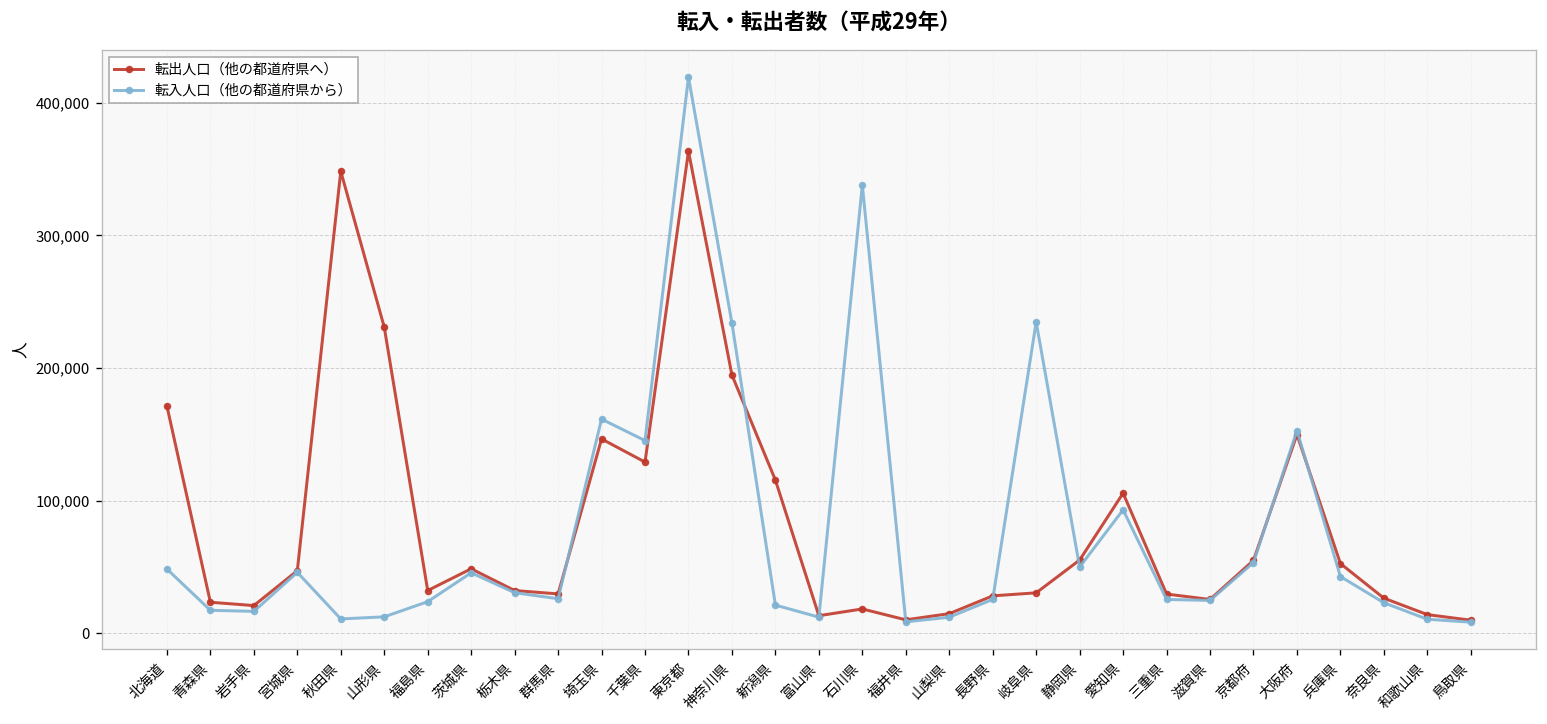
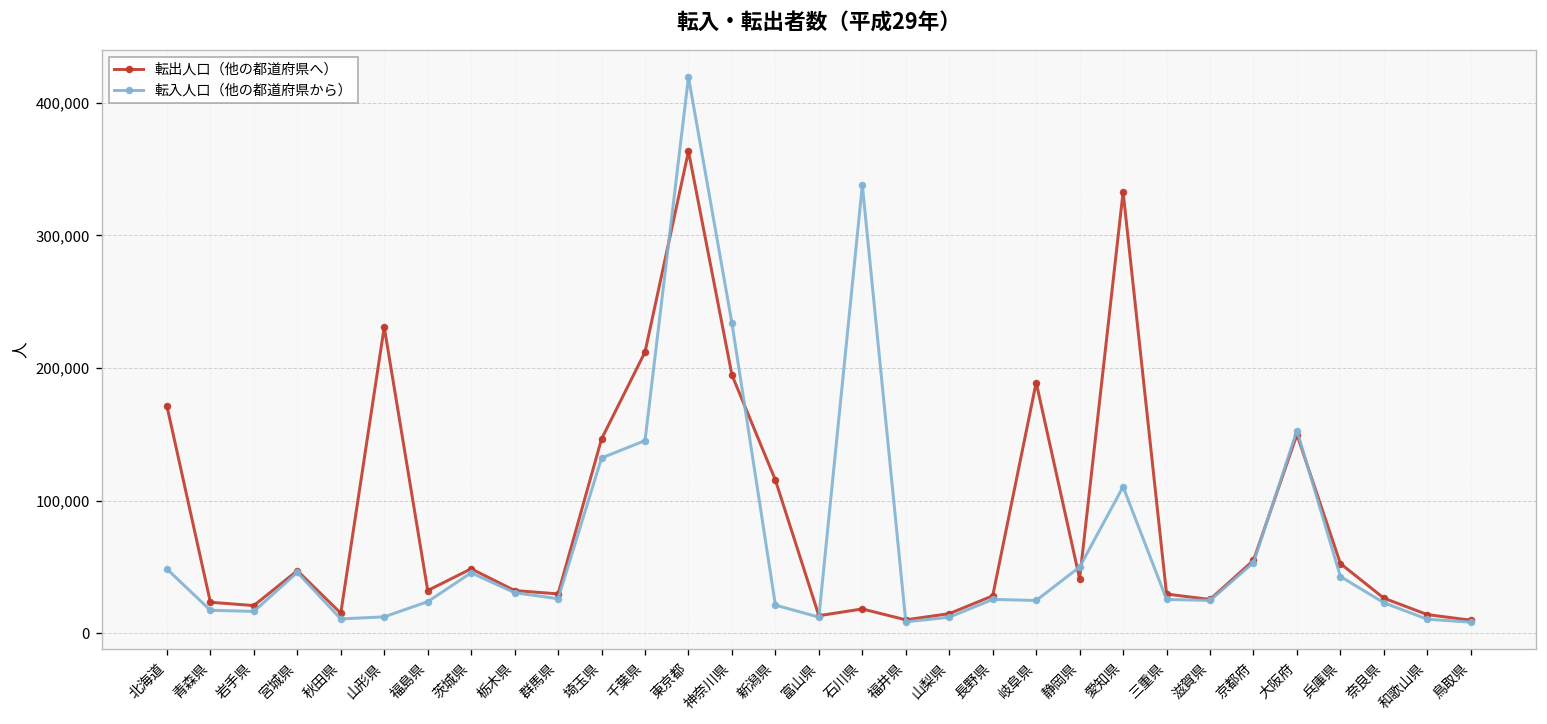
転出人口（他の都道府県へ）, 秋田県: 348,000 -> 15,000
転入人口（他の都道府県から）, 埼玉県: 162,000 -> 132,000
転出人口（他の都道府県へ）, 千葉県: 129,000 -> 212,000
転出人口（他の都道府県へ）, 岐阜県: 31,000 -> 189,000
転入人口（他の都道府県から）, 岐阜県: 235,000 -> 25,000
転出人口（他の都道府県へ）, 静岡県: 55,000 -> 41,000
転出人口（他の都道府県へ）, 愛知県: 106,000 -> 333,000
転入人口（他の都道府県から）, 愛知県: 93,000 -> 111,000
